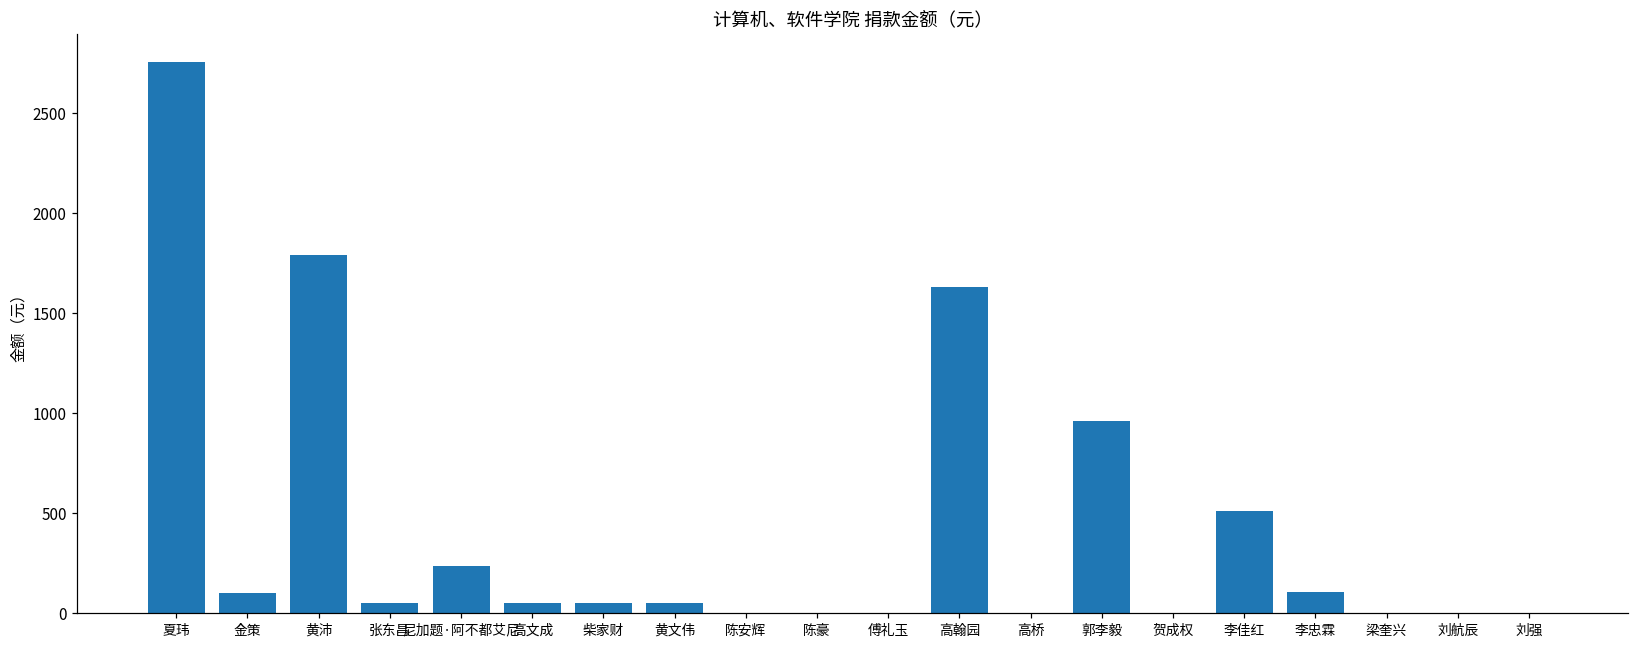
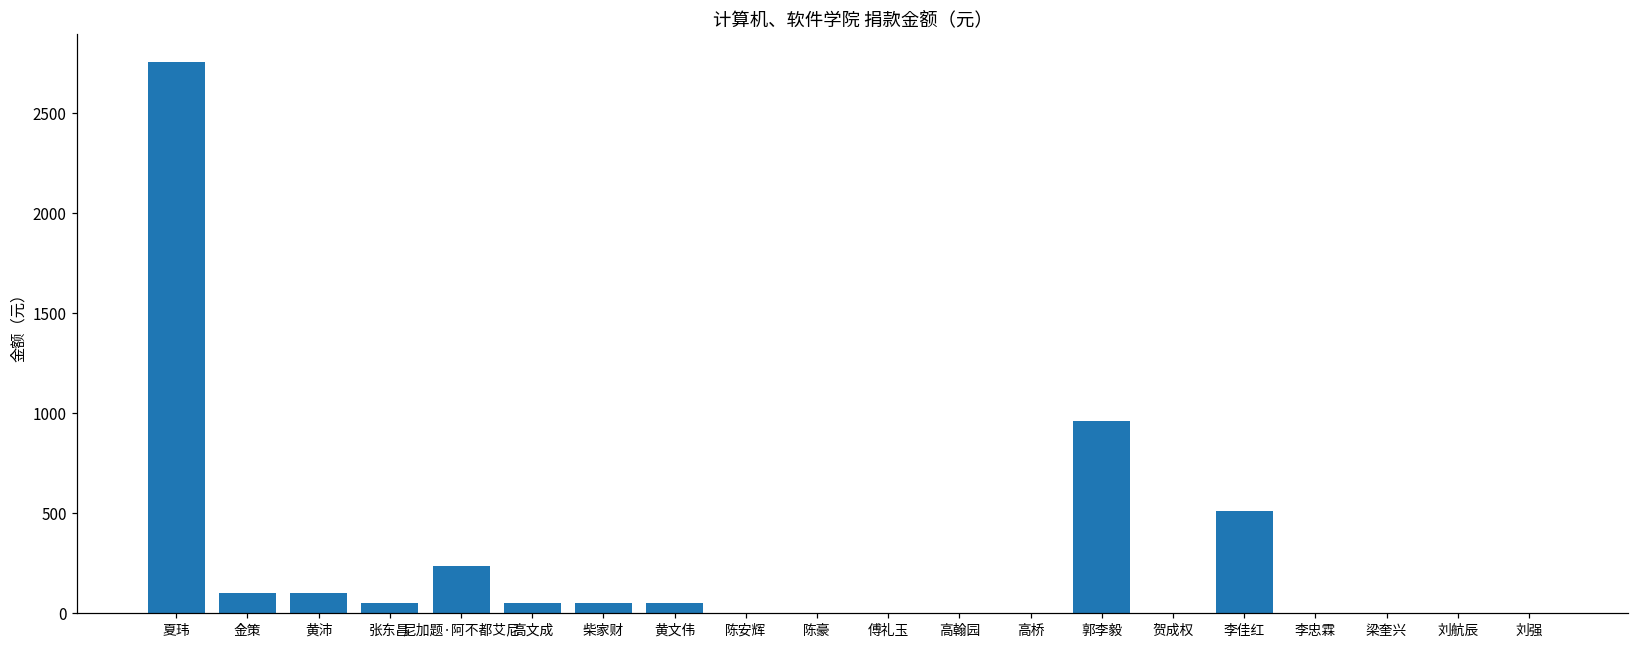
黄沛: 1790 -> 100
高翰园: 1630 -> 0
李忠霖: 110 -> 0
